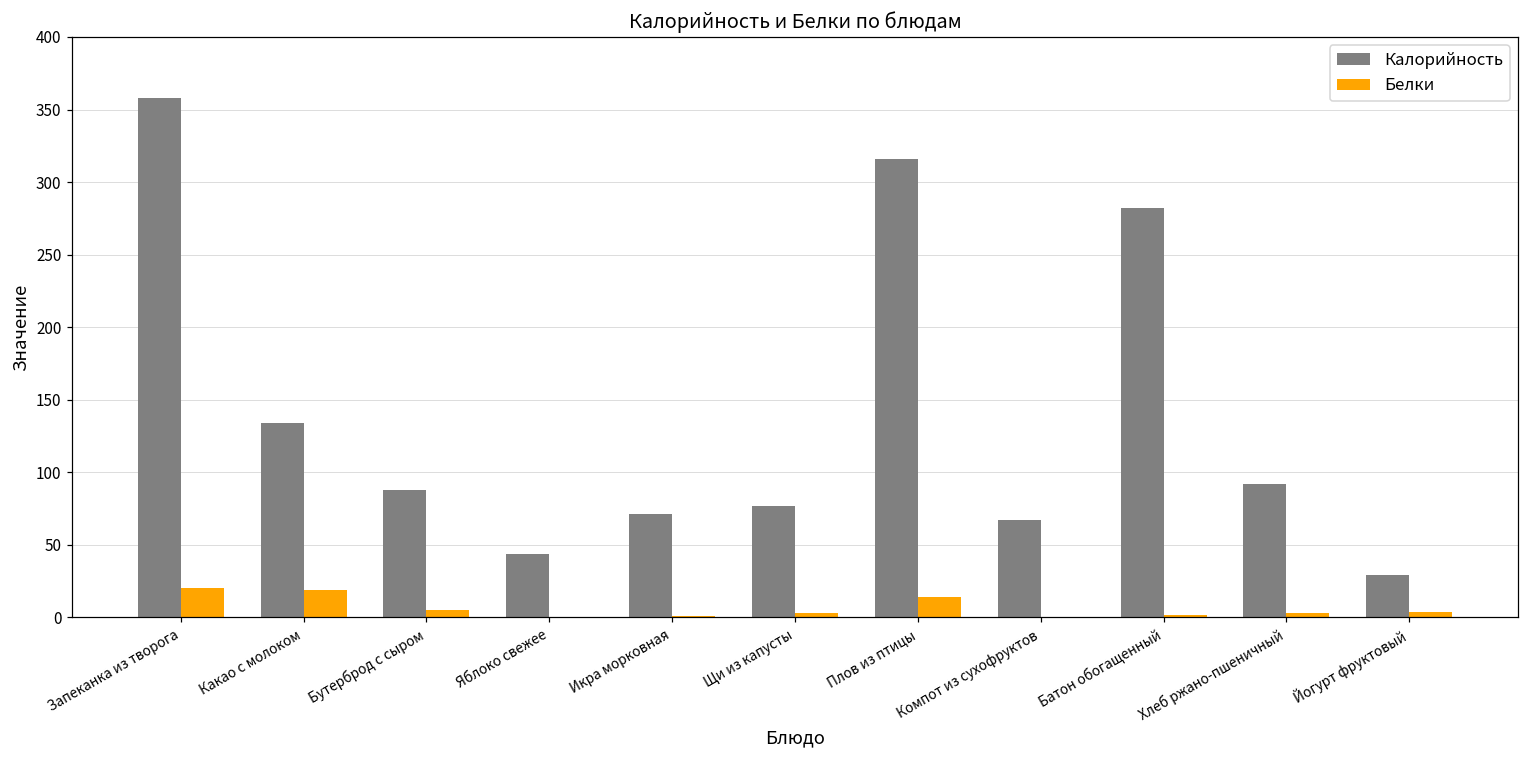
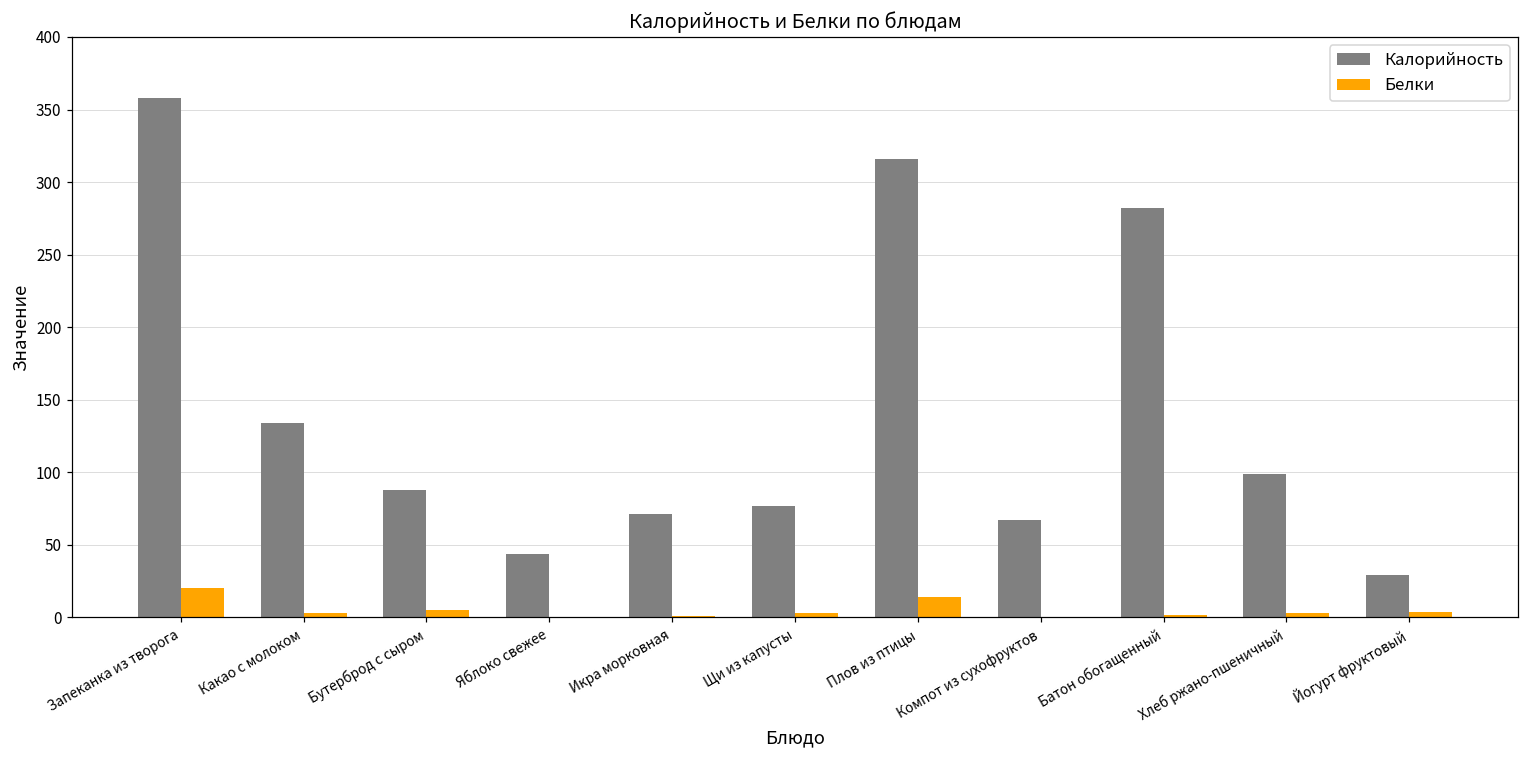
Белки, Какао с молоком: 19 -> 3
Калорийность, Хлеб ржано-пшеничный: 92 -> 99
